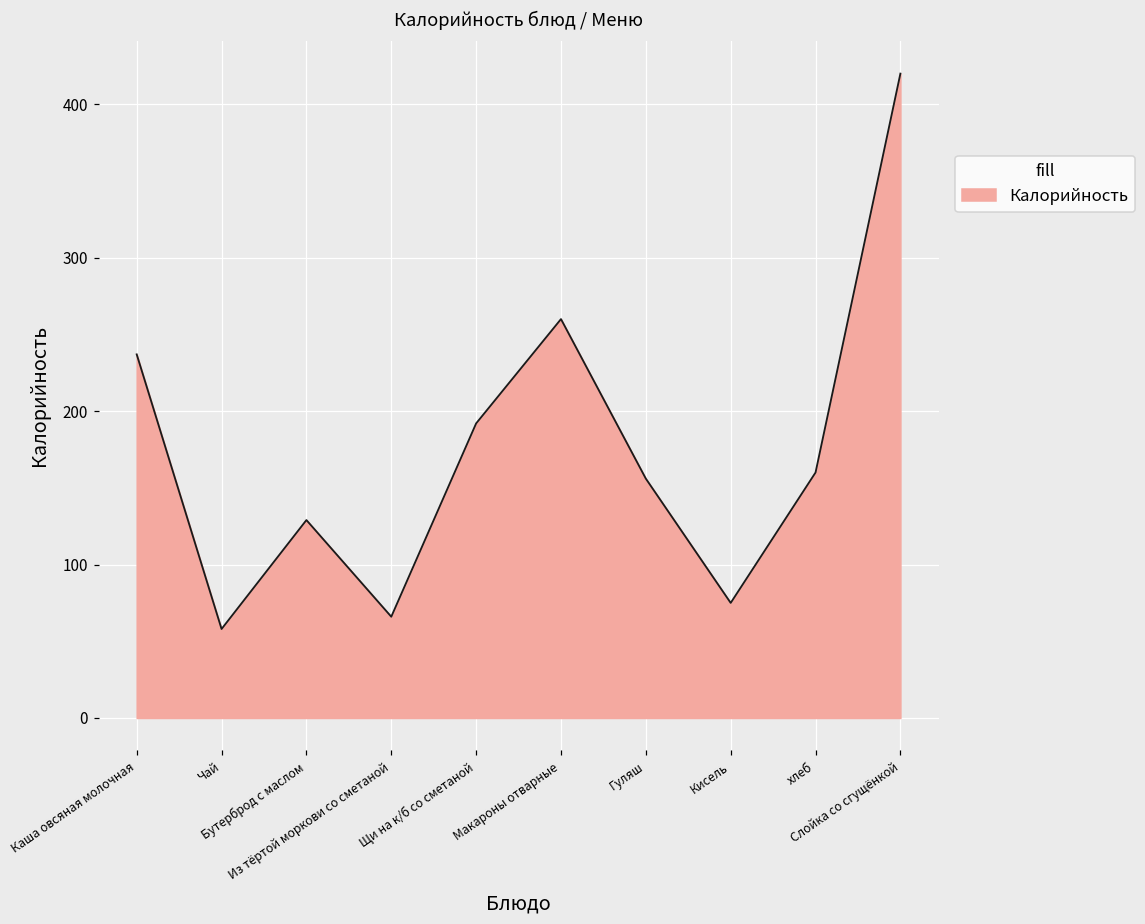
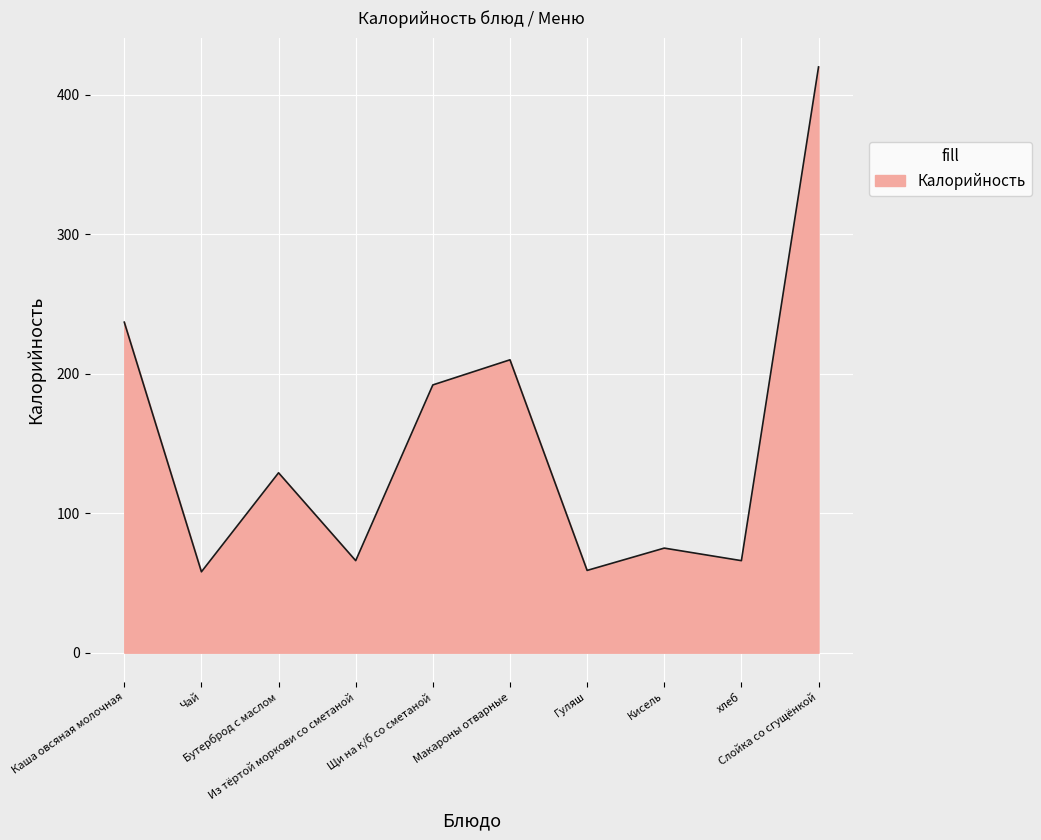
Макароны отварные: 260 -> 210
Гуляш: 156 -> 59
хлеб: 160 -> 66
